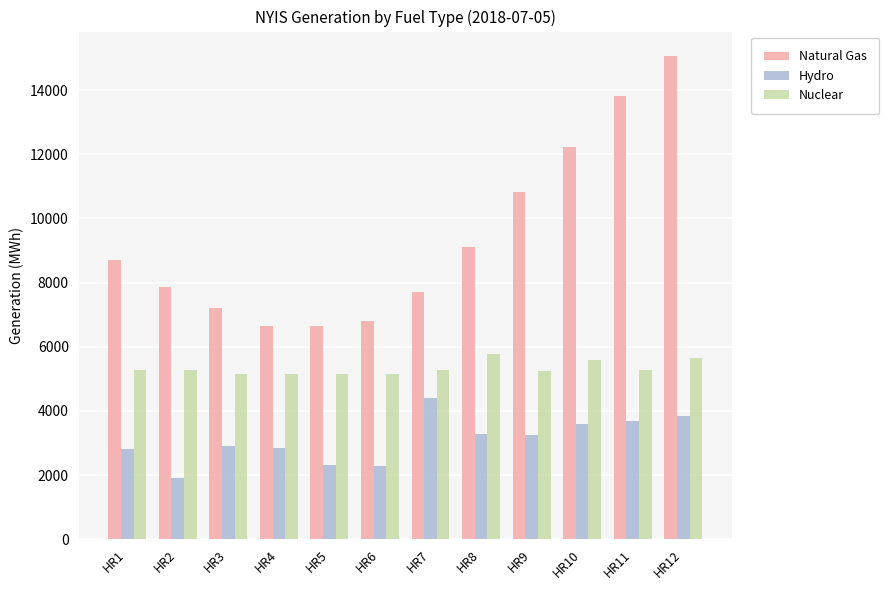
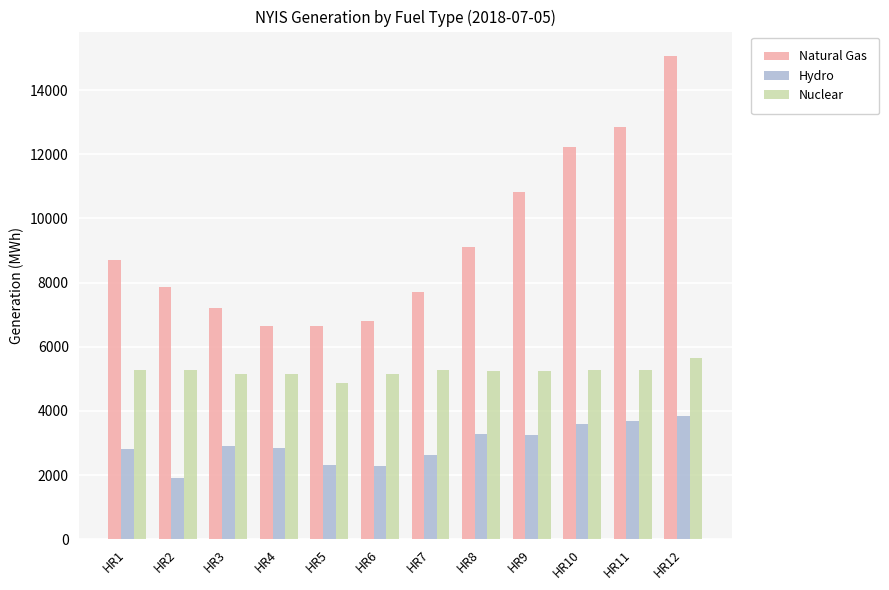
Nuclear, HR5: 5100 -> 4900
Hydro, HR7: 4400 -> 2600
Nuclear, HR8: 5800 -> 5300
Nuclear, HR10: 5600 -> 5300
Natural Gas, HR11: 13800 -> 12900
